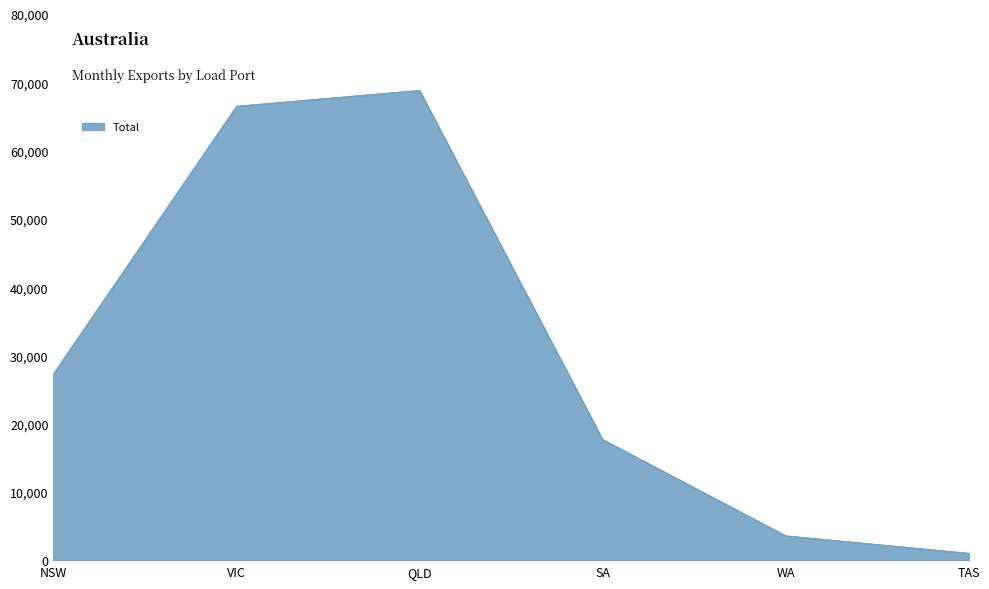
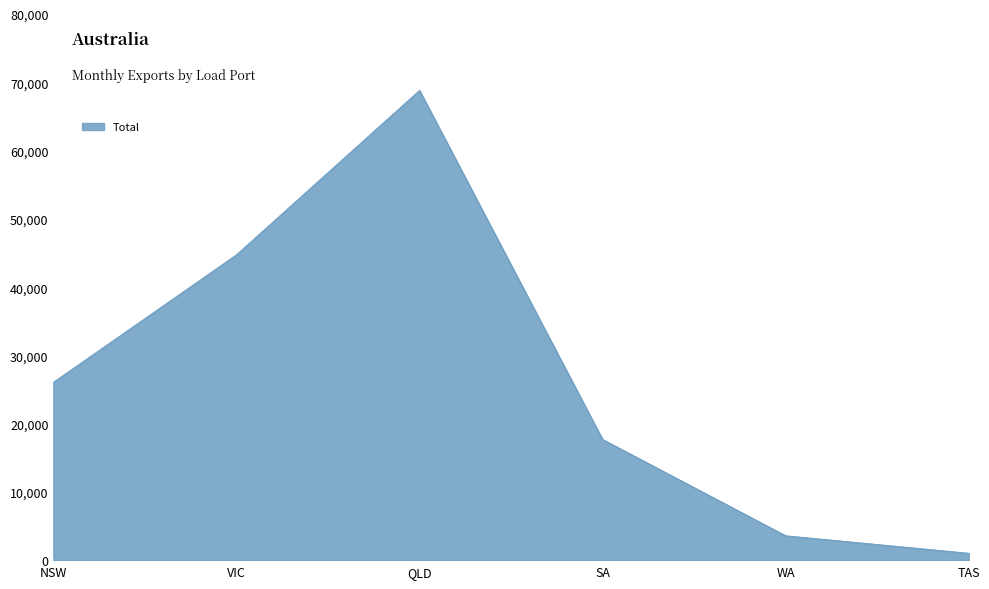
NSW: 27,000 -> 26,000
VIC: 67,000 -> 45,000
